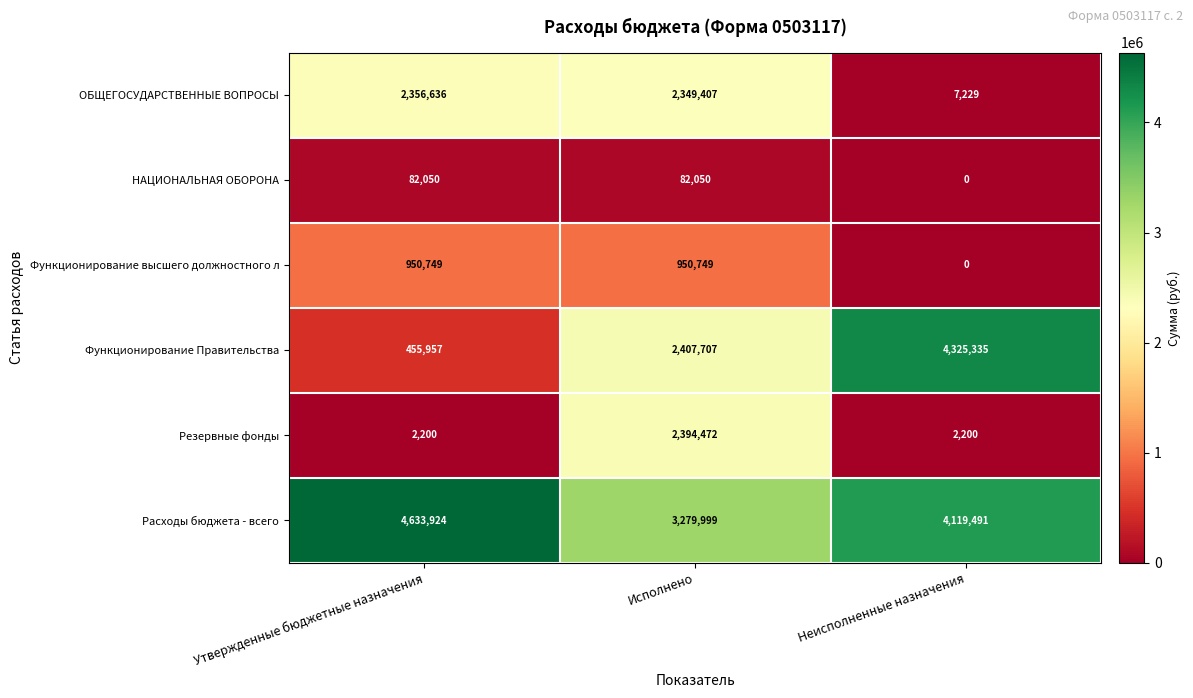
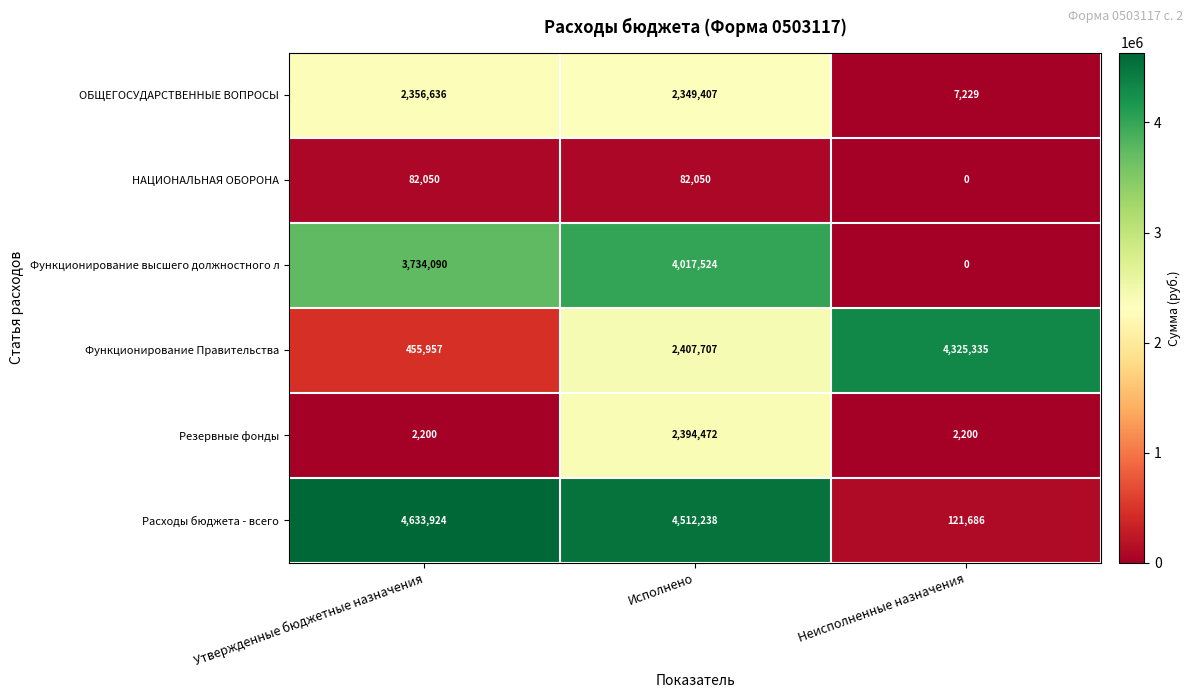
Функционирование высшего должностного л, Утвержденные бюджетные назначения: 950,749 -> 3,734,090
Функционирование высшего должностного л, Исполнено: 950,749 -> 4,017,524
Расходы бюджета - всего, Исполнено: 3,279,999 -> 4,512,238
Расходы бюджета - всего, Неисполненные назначения: 4,119,491 -> 121,686
